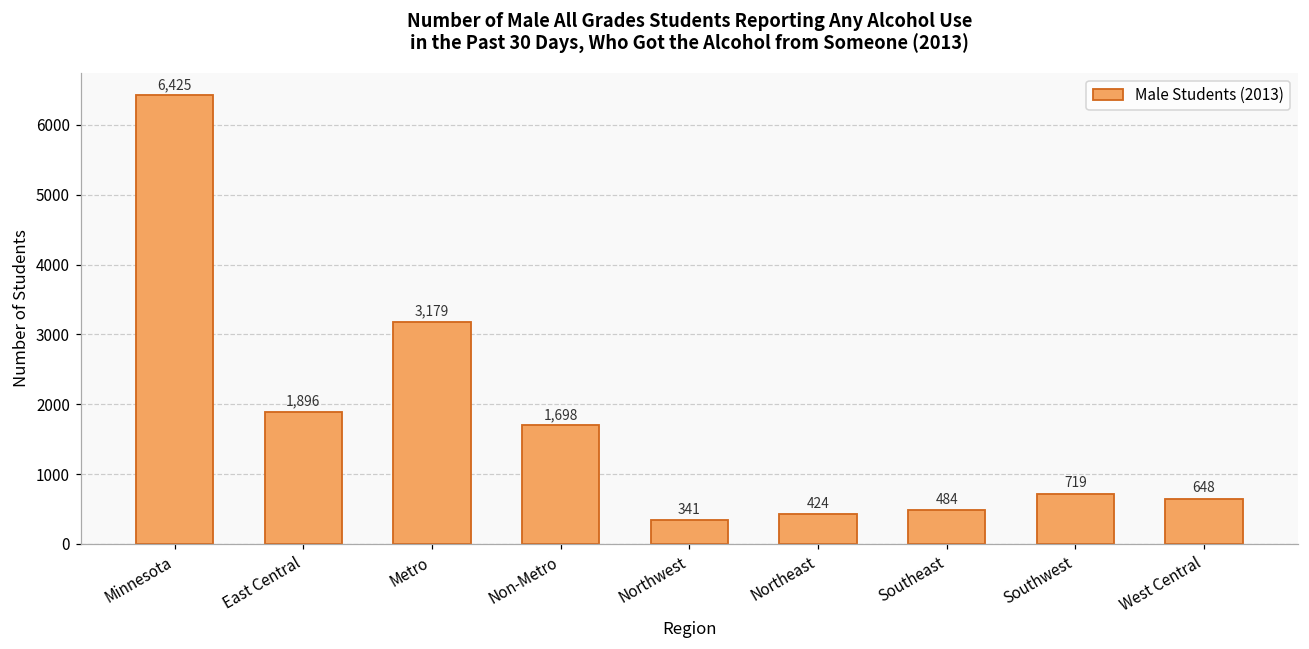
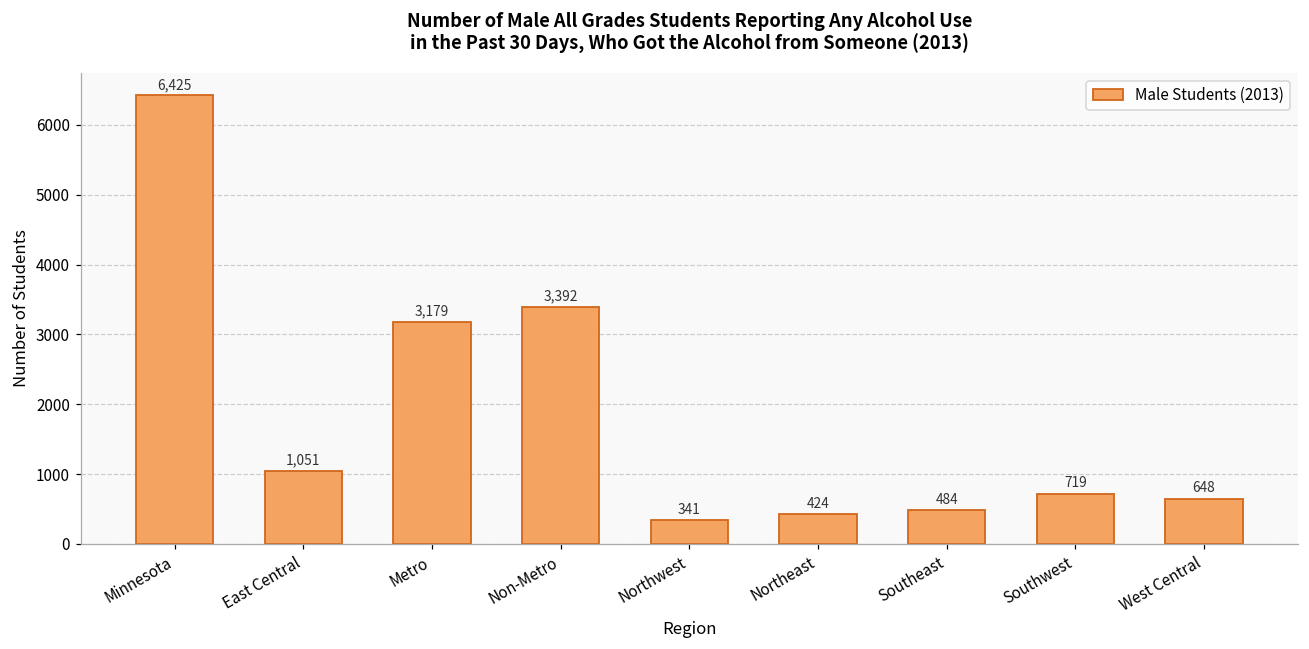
East Central: 1,896 -> 1,051
Non-Metro: 1,698 -> 3,392
